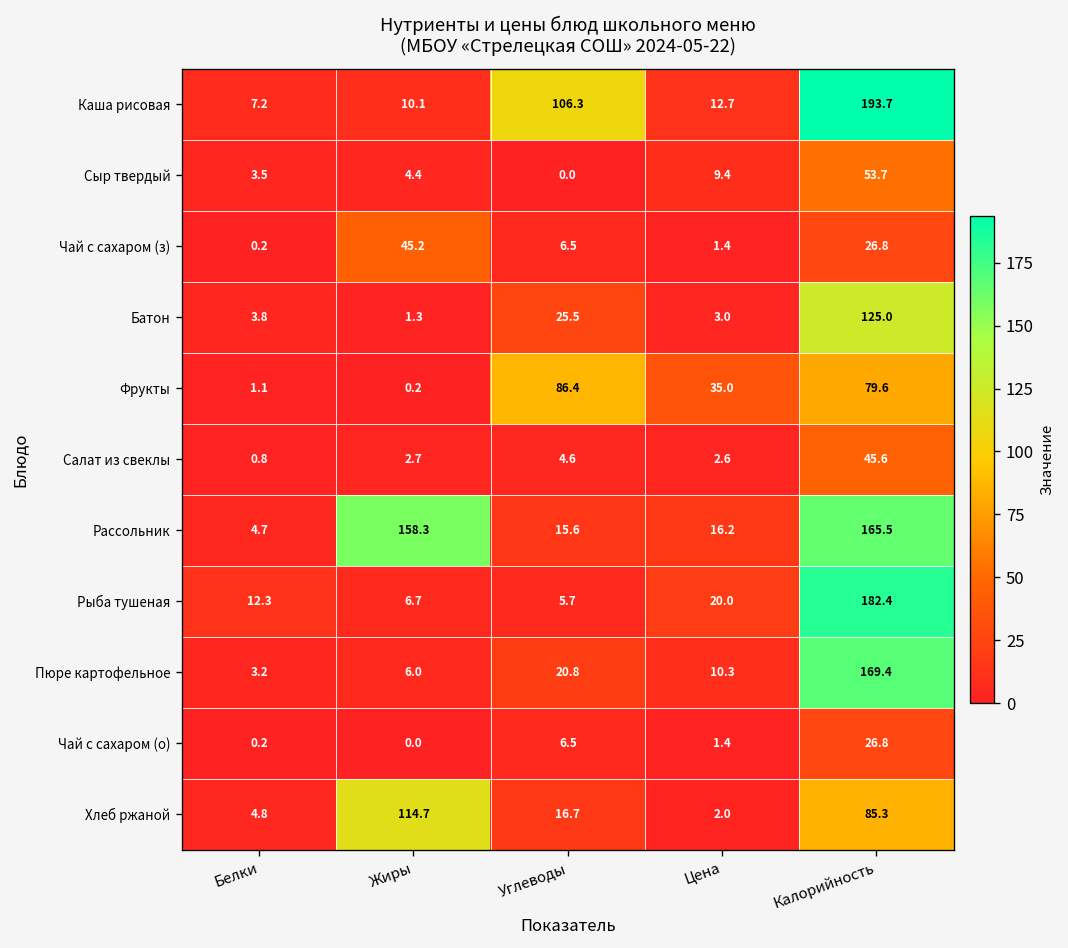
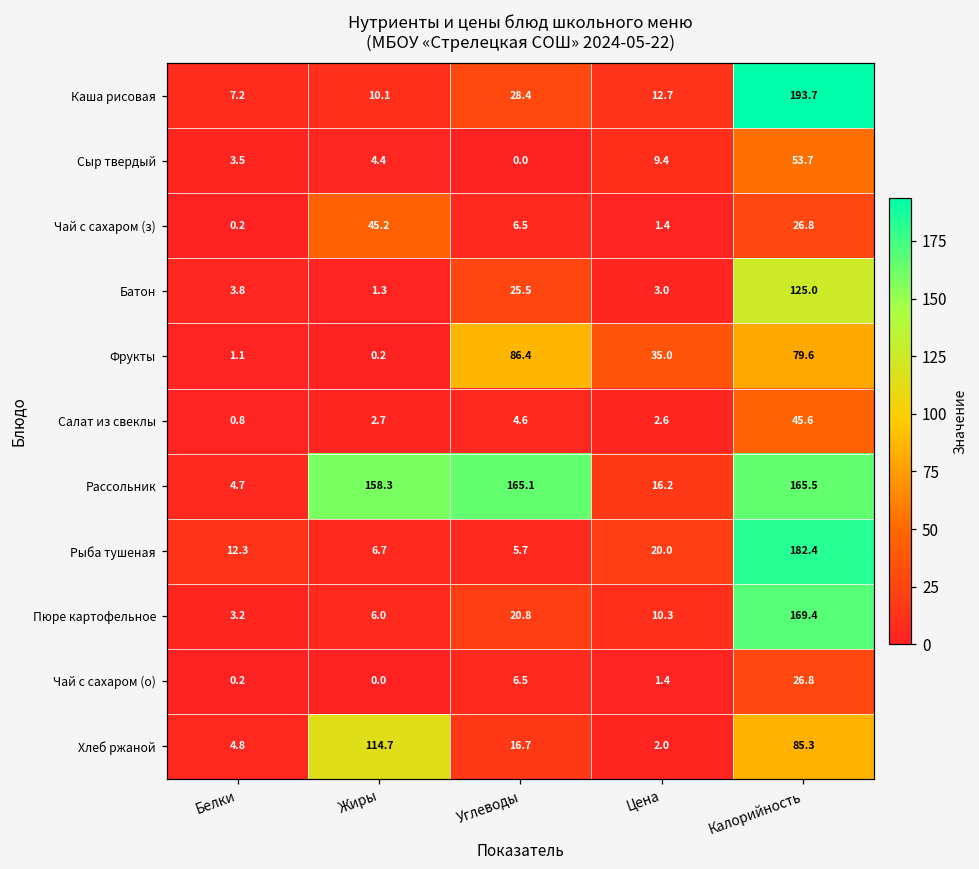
Каша рисовая, Углеводы: 106.3 -> 28.4
Рассольник, Углеводы: 15.6 -> 165.1
